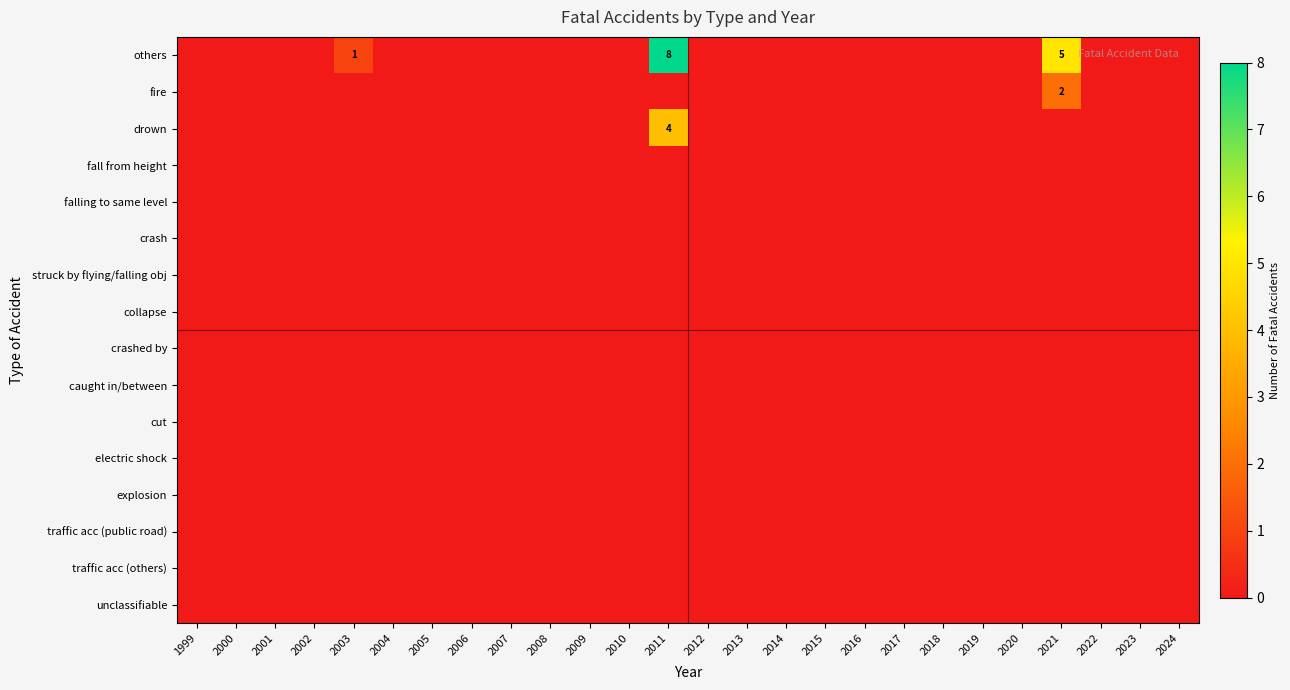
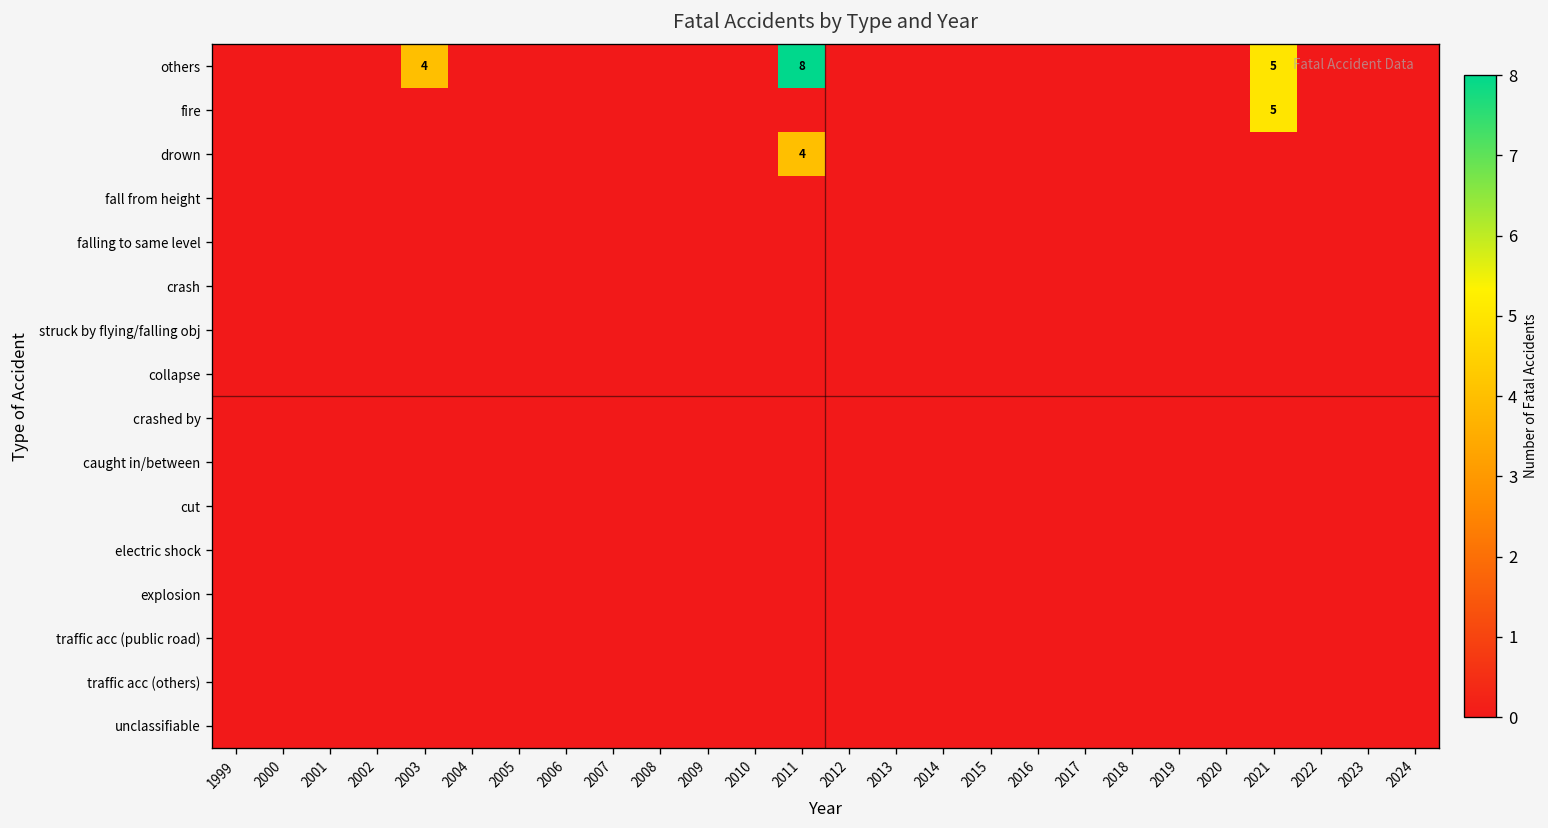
others, 2003: 1 -> 4
fire, 2021: 2 -> 5
